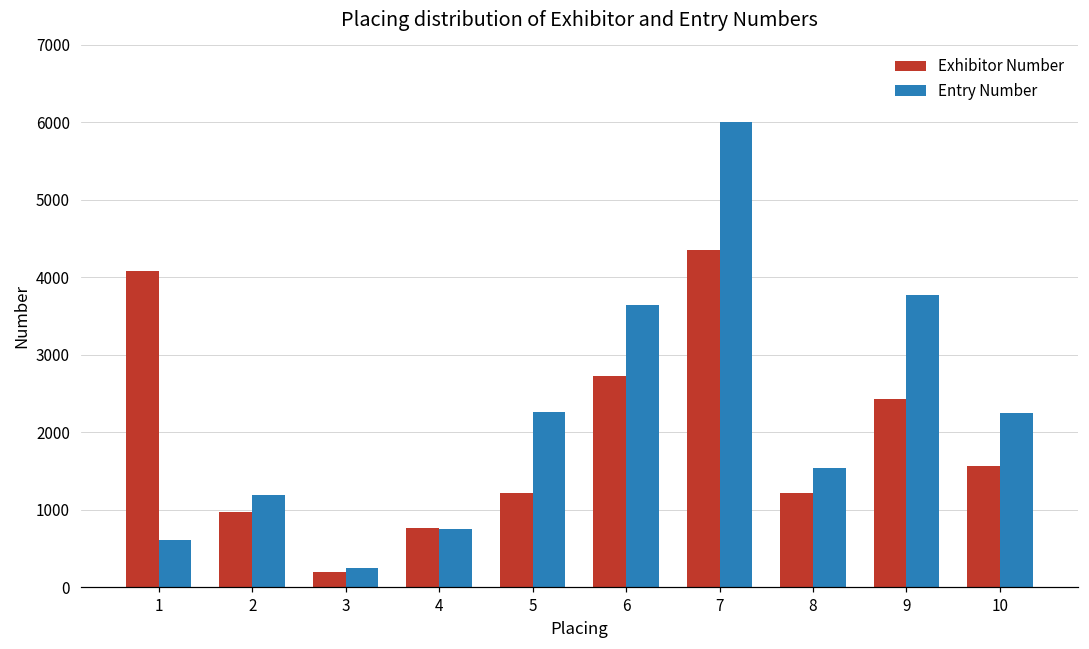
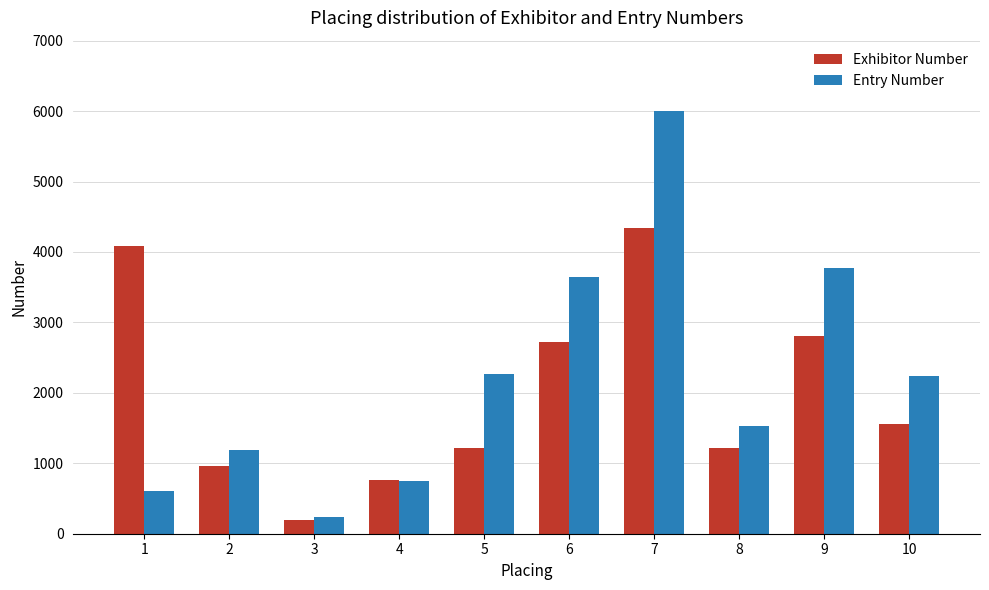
Exhibitor Number, 9: 2400 -> 2800
